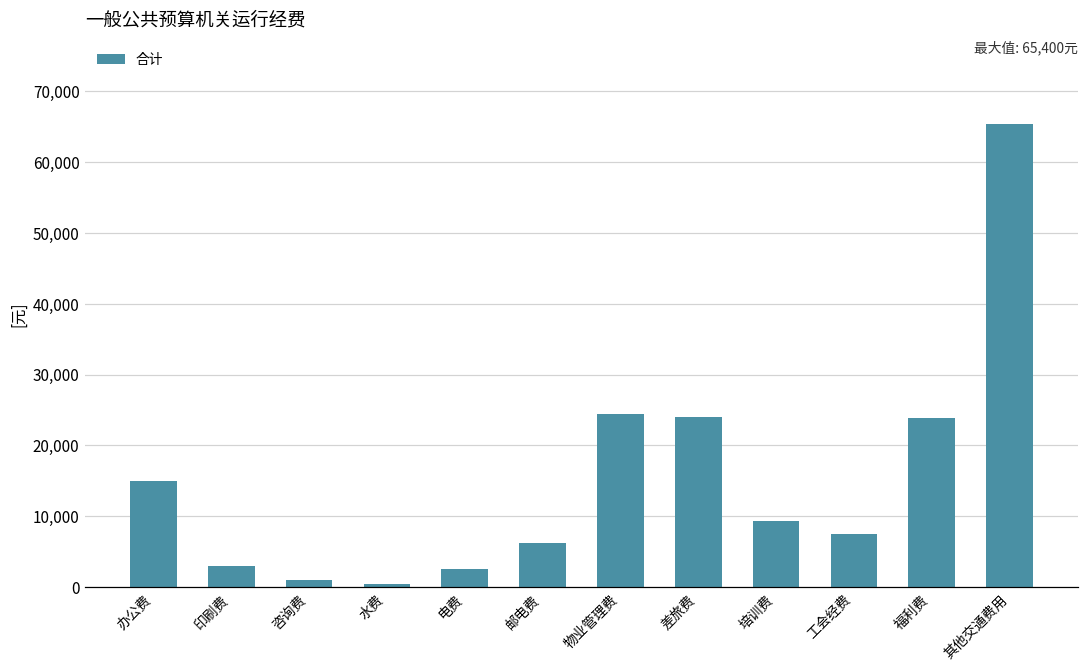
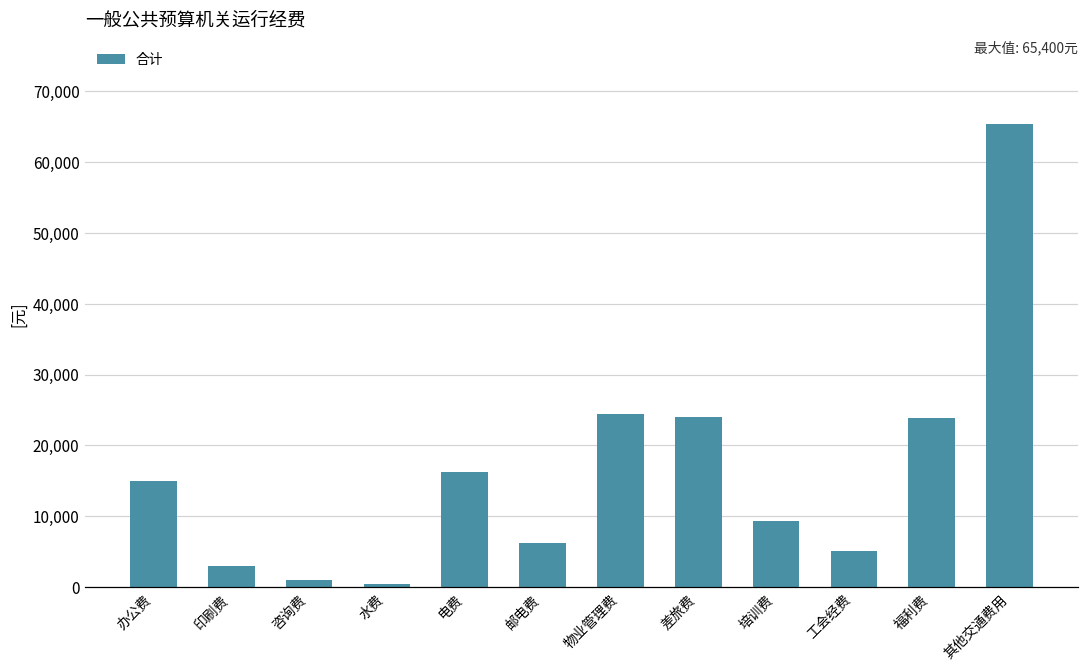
电费: 3,000 -> 16,000
工会经费: 7,000 -> 5,000
